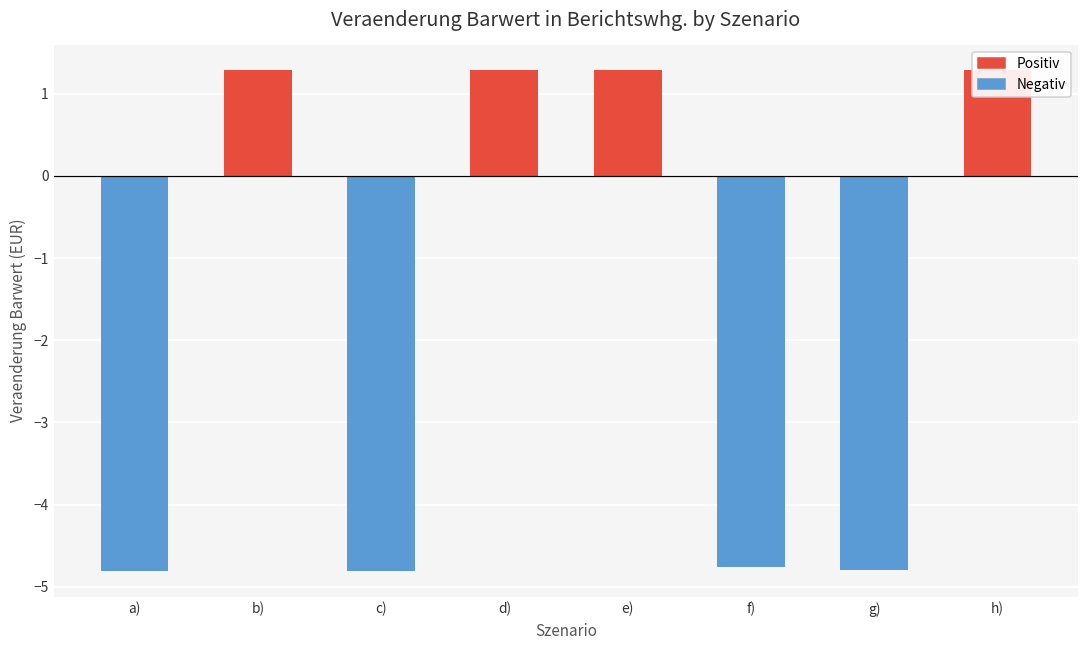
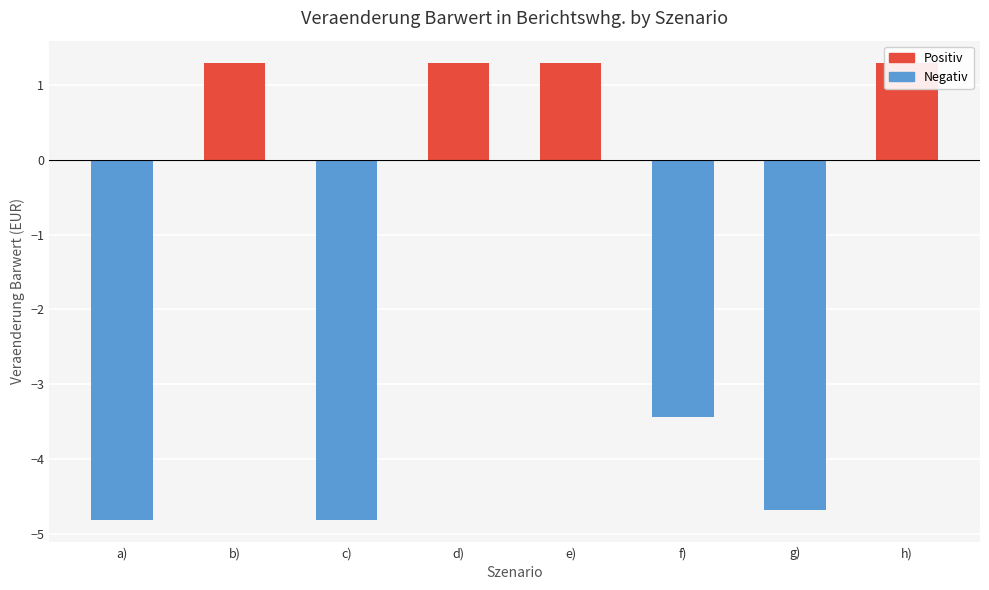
f): -4.8 -> -3.4
g): -4.8 -> -4.7
